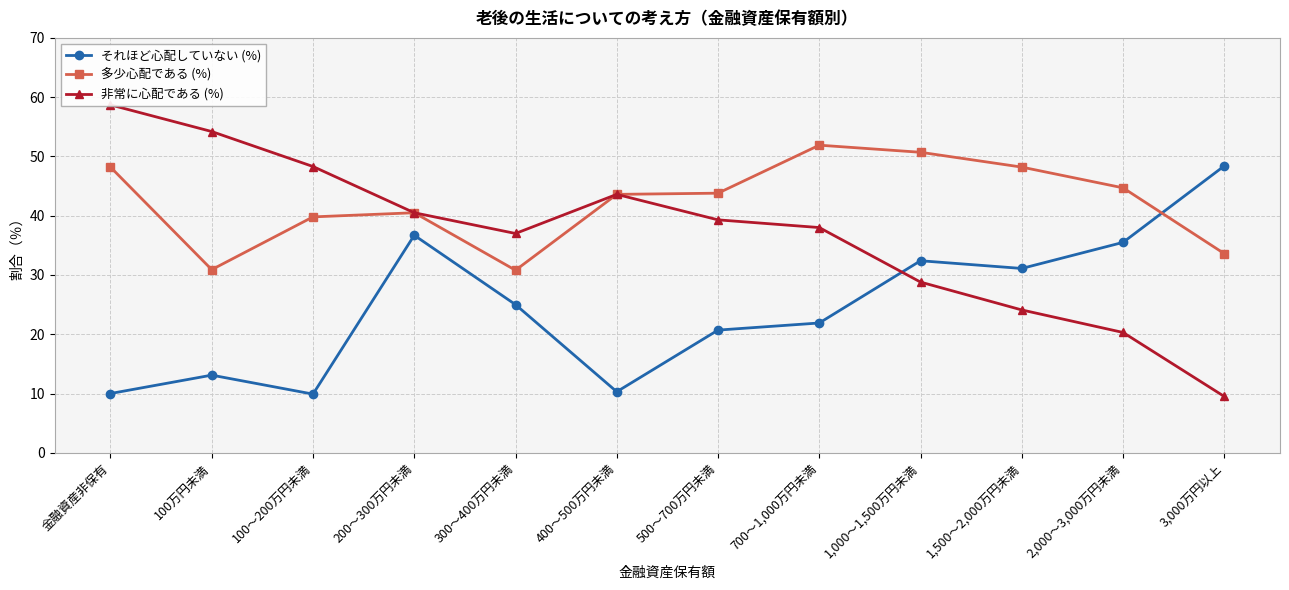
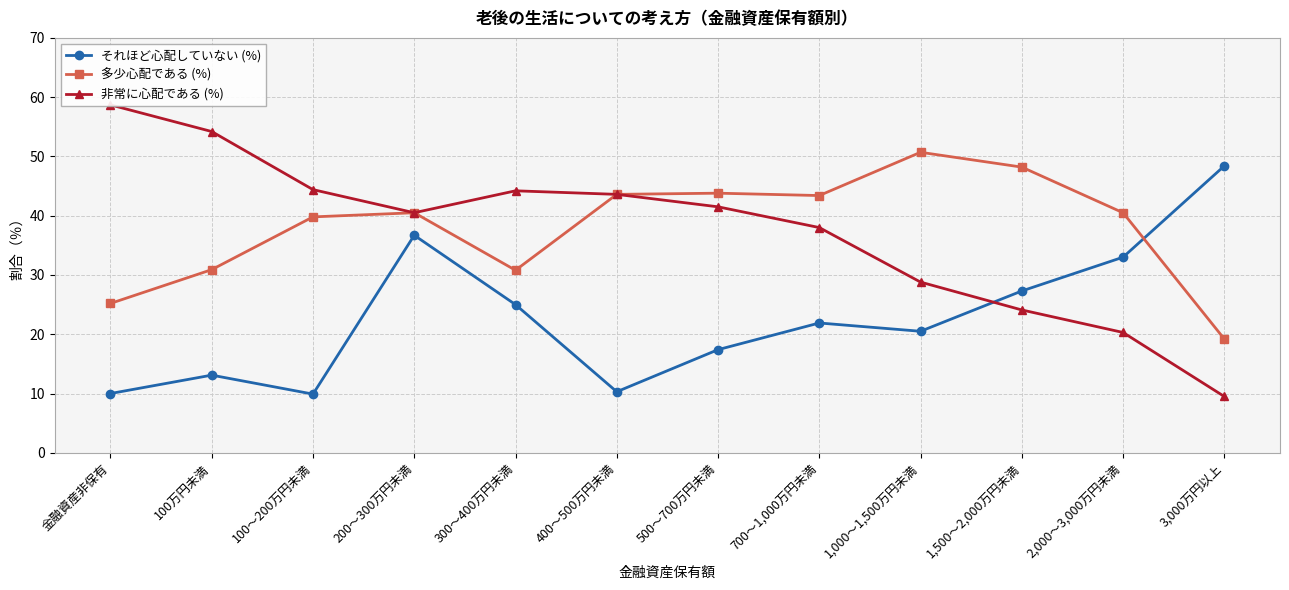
多少心配である (%), 金融資産非保有: 48 -> 25
非常に心配である (%), 100～200万円未満: 48 -> 44
非常に心配である (%), 300～400万円未満: 37 -> 44
それほど心配していない (%), 500～700万円未満: 21 -> 17
非常に心配である (%), 500～700万円未満: 39 -> 42
多少心配である (%), 700～1,000万円未満: 52 -> 43
それほど心配していない (%), 1,000～1,500万円未満: 32 -> 21
それほど心配していない (%), 1,500～2,000万円未満: 31 -> 27
それほど心配していない (%), 2,000～3,000万円未満: 36 -> 33
多少心配である (%), 2,000～3,000万円未満: 45 -> 41
多少心配である (%), 3,000万円以上: 34 -> 19
